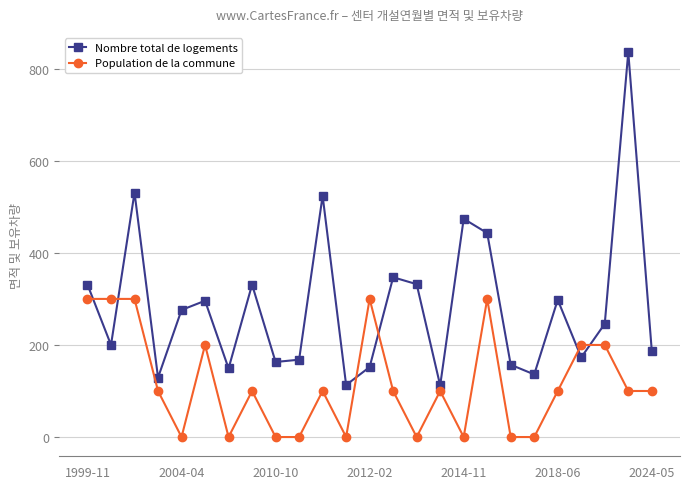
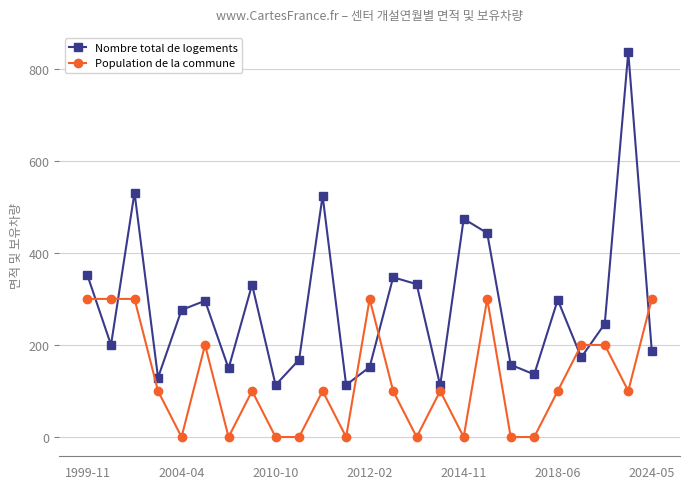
Nombre total de logements, 1999-11: 330 -> 350
Nombre total de logements, 2010-10: 160 -> 110
Population de la commune, 2024-05: 100 -> 300
